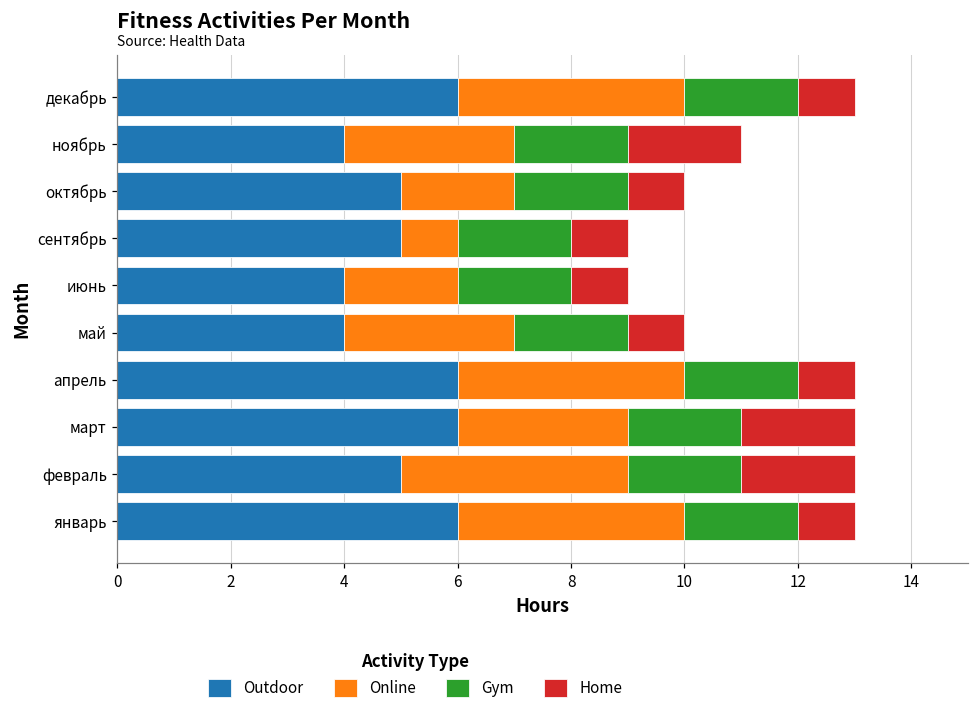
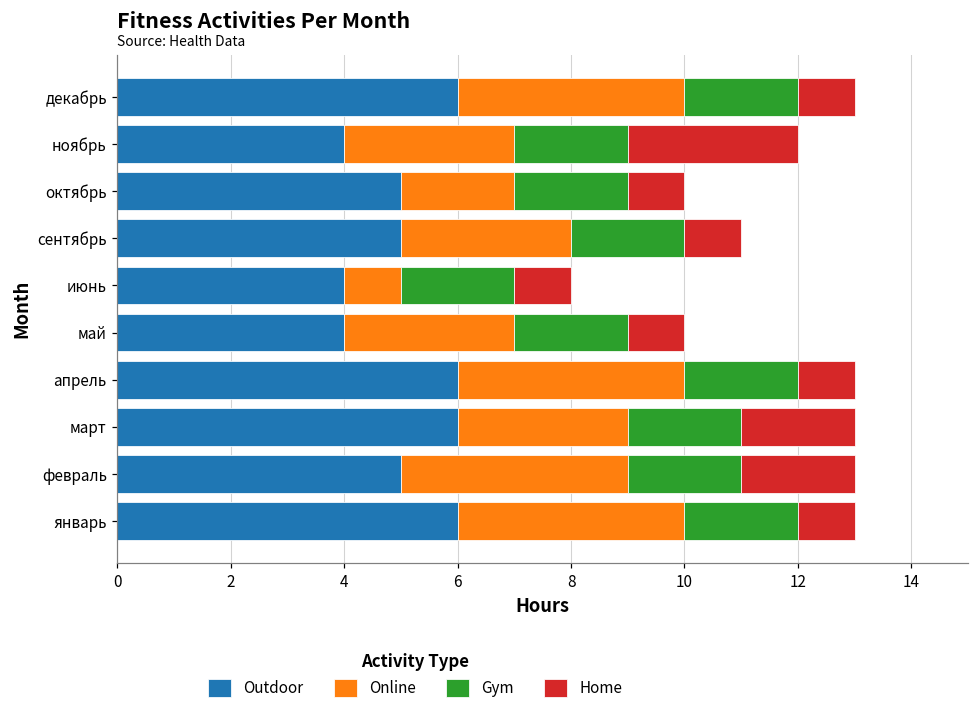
Home, ноябрь: 2 -> 3
Online, сентябрь: 1 -> 3
Online, июнь: 2 -> 1
